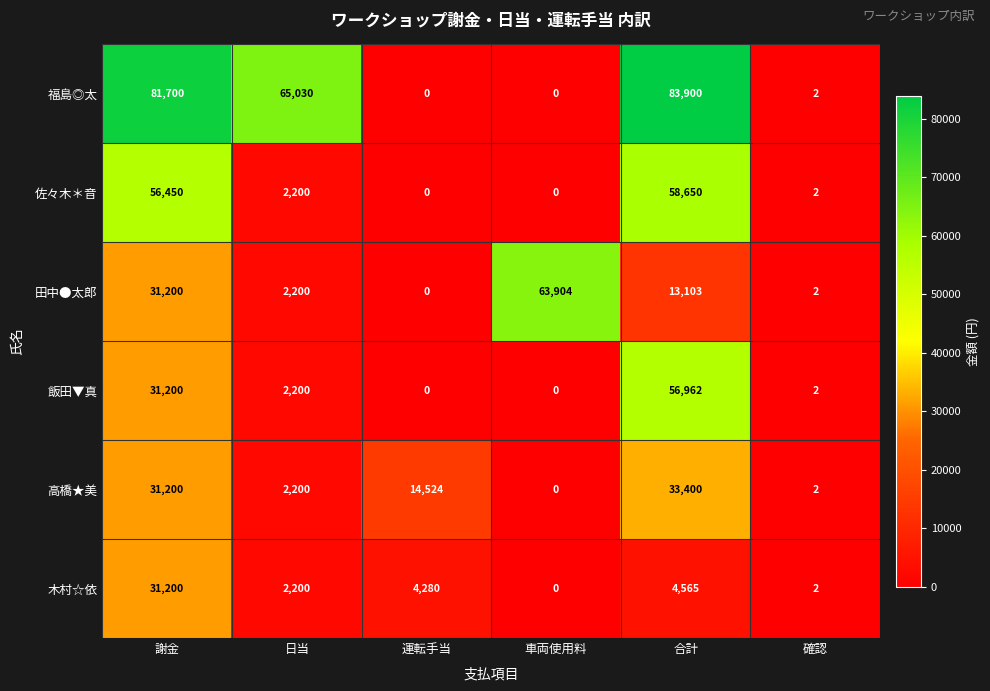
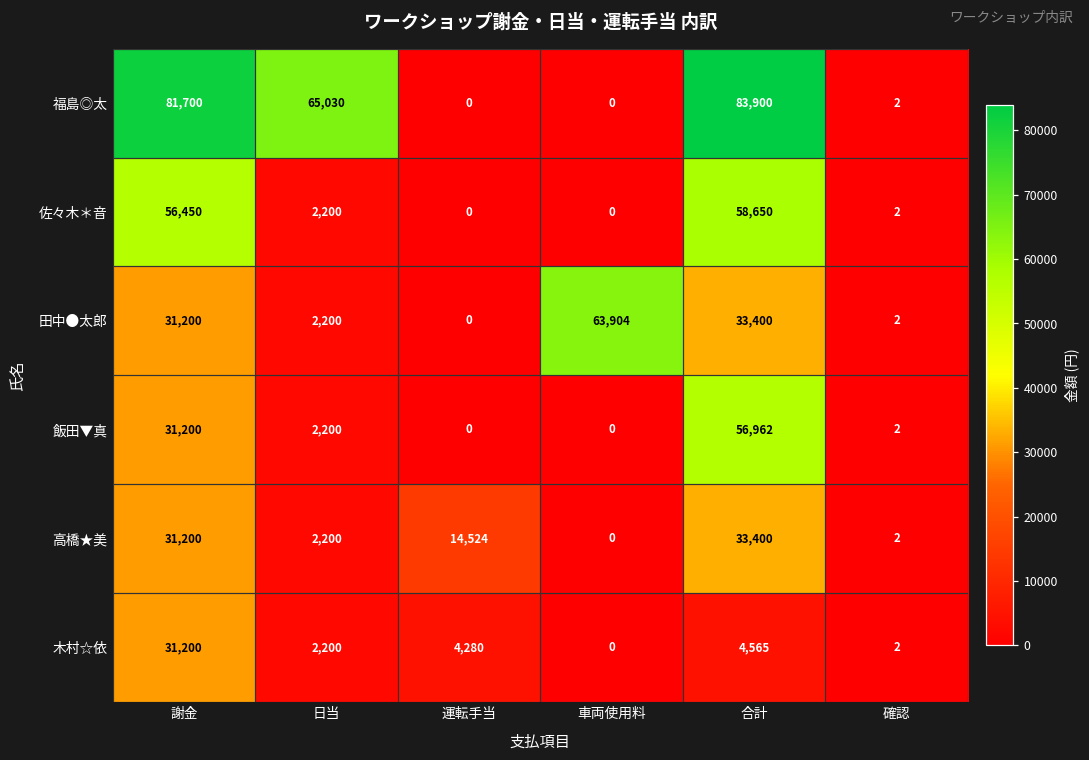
田中●太郎, 合計: 13,103 -> 33,400
